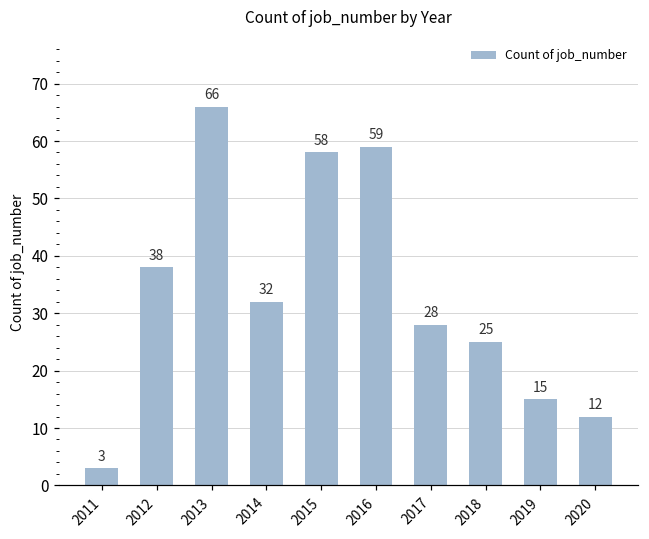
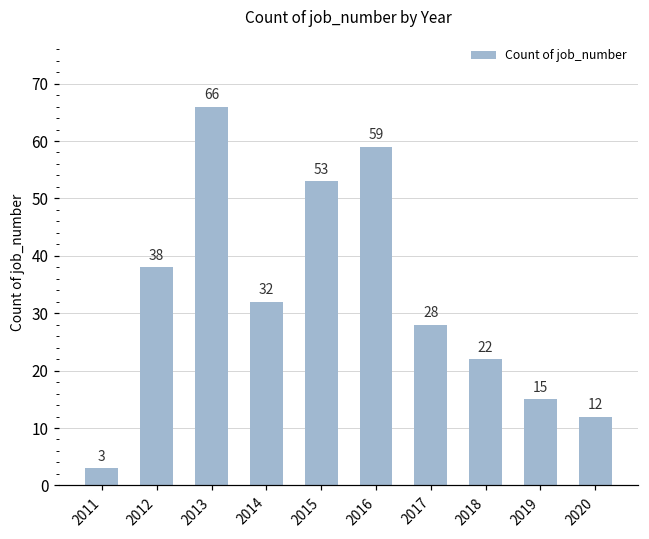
2015: 58 -> 53
2018: 25 -> 22
